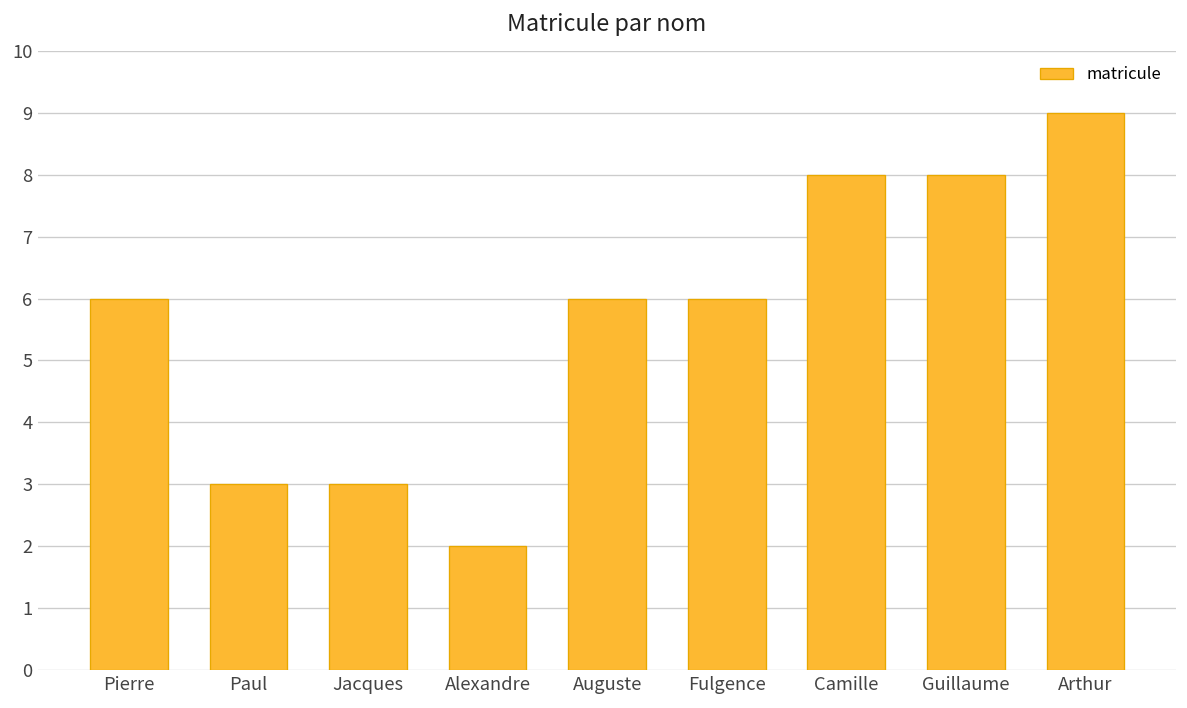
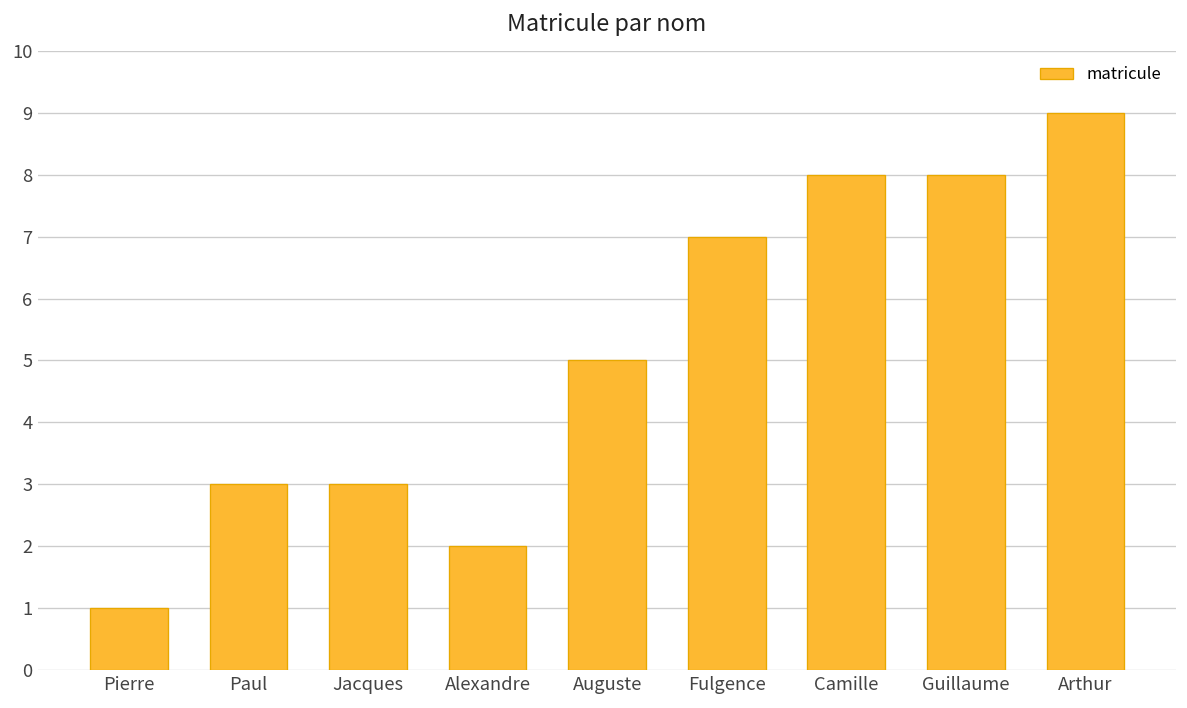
Pierre: 6 -> 1
Auguste: 6 -> 5
Fulgence: 6 -> 7
